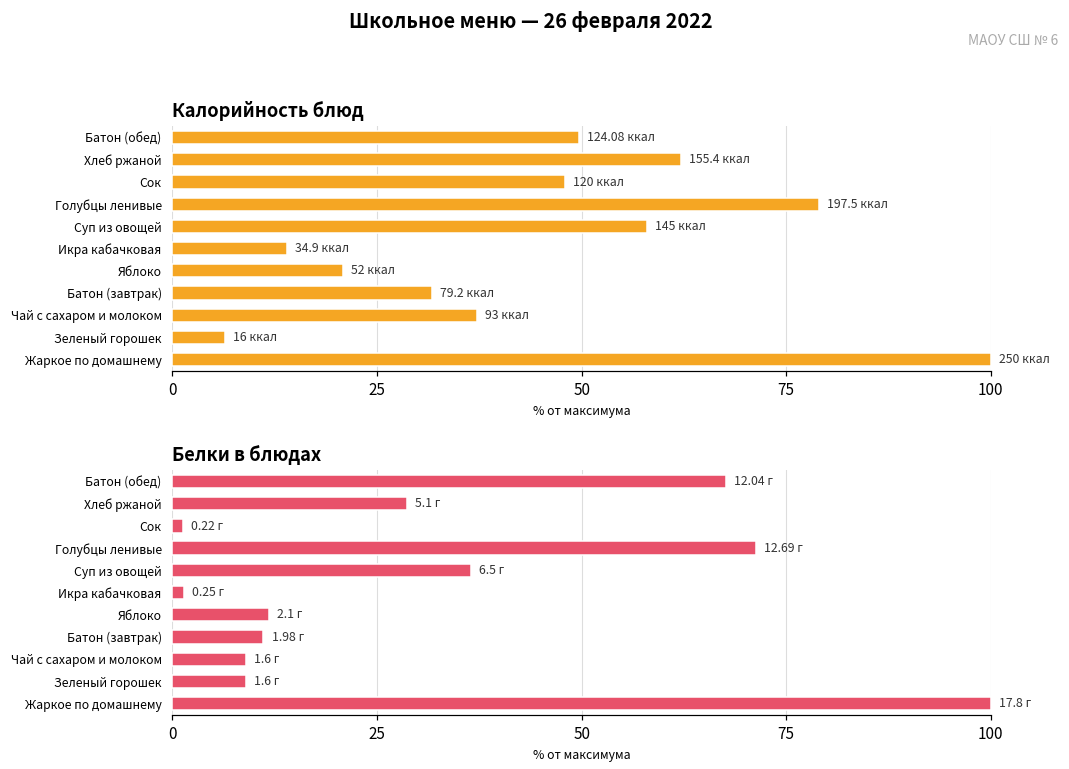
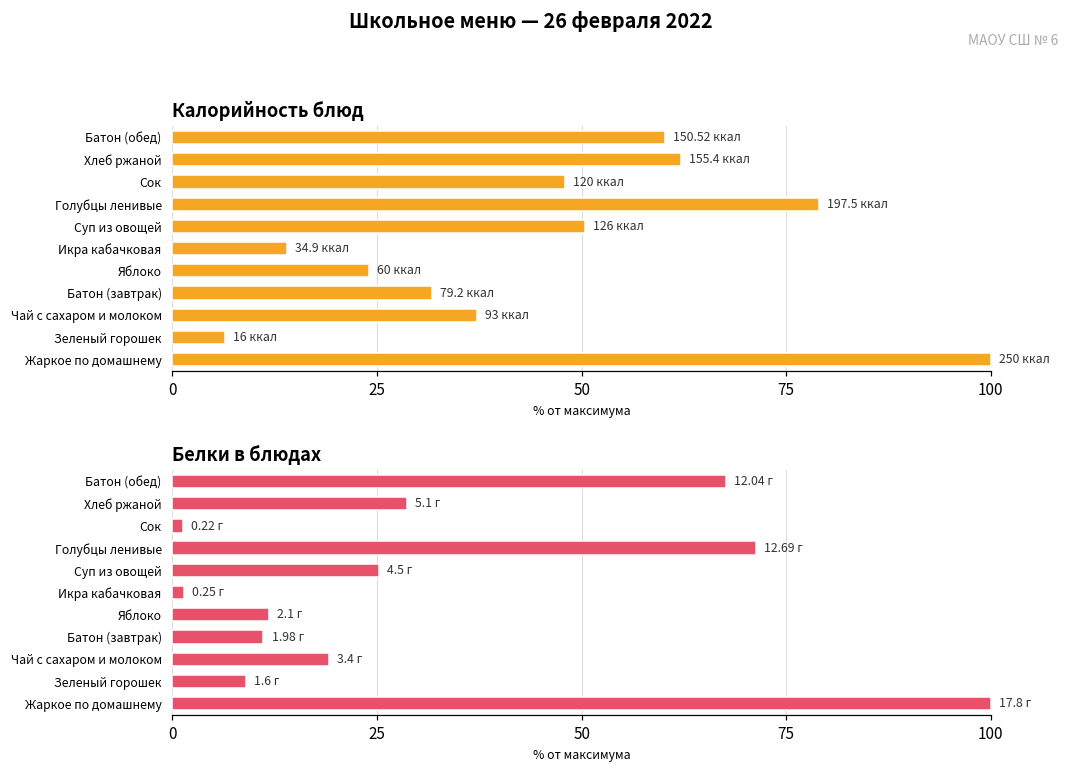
Калорийность блюд, Батон (обед): 124.08 -> 150.52
Калорийность блюд, Суп из овощей: 145 -> 126
Калорийность блюд, Яблоко: 52 -> 60
Белки в блюдах, Суп из овощей: 6.5 -> 4.5
Белки в блюдах, Чай с сахаром и молоком: 1.6 -> 3.4
